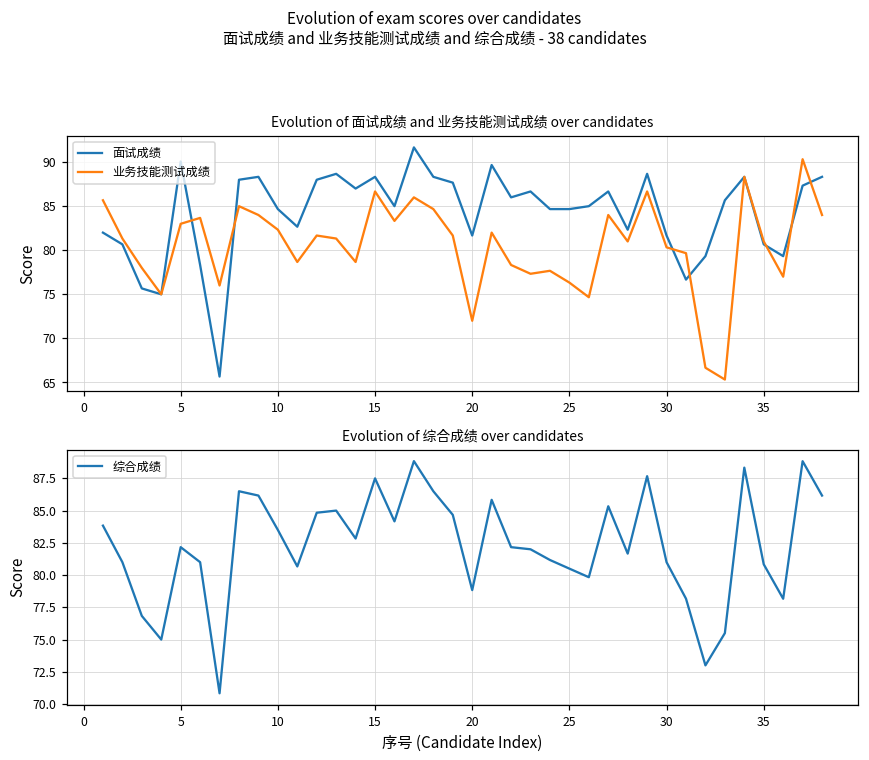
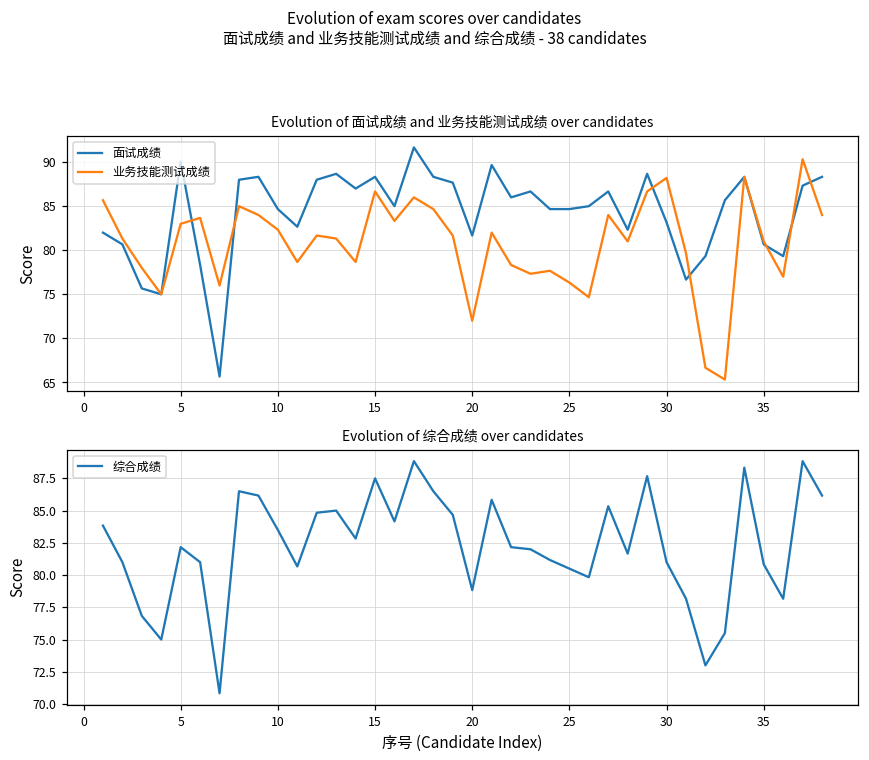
Evolution of 面试成绩 and 业务技能测试成绩 over candidates, 面试成绩, 30: 82 -> 83
Evolution of 面试成绩 and 业务技能测试成绩 over candidates, 业务技能测试成绩, 30: 80 -> 88
